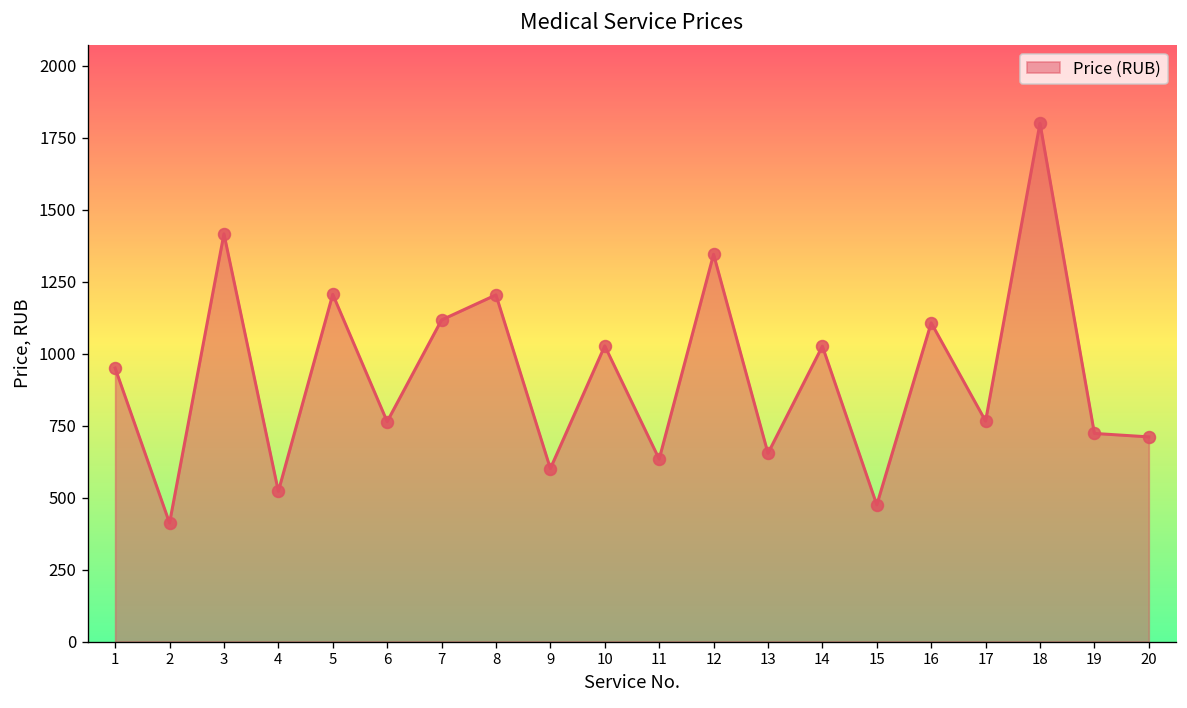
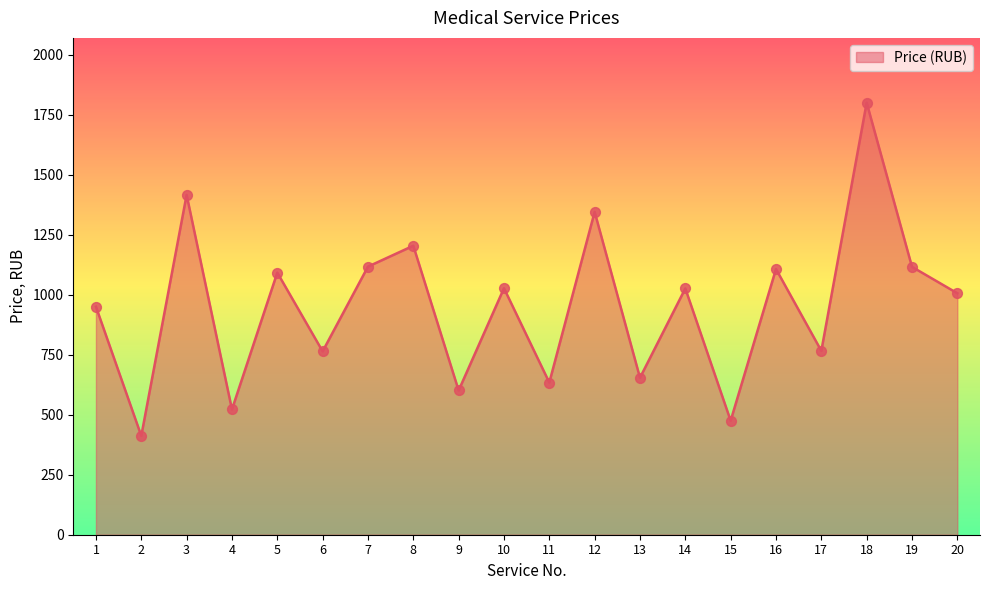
5: 1210 -> 1090
19: 720 -> 1120
20: 710 -> 1010
